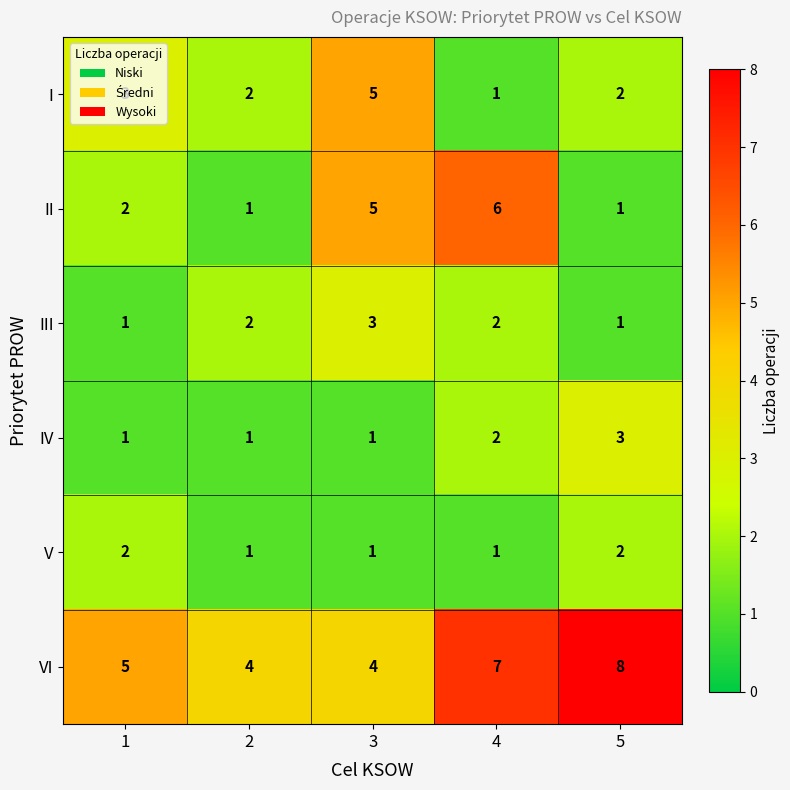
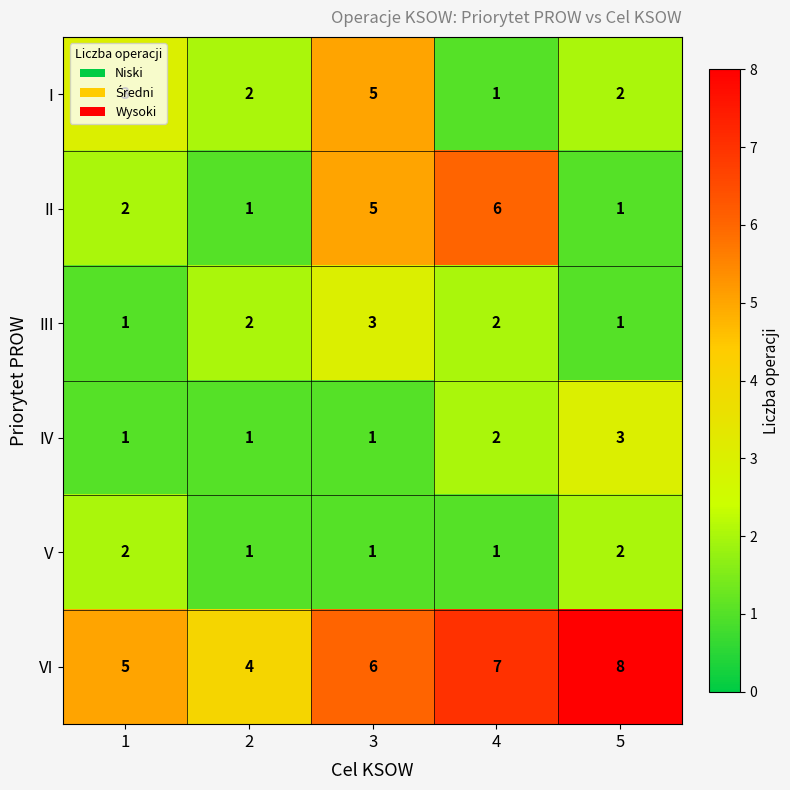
VI, 3: 4 -> 6
